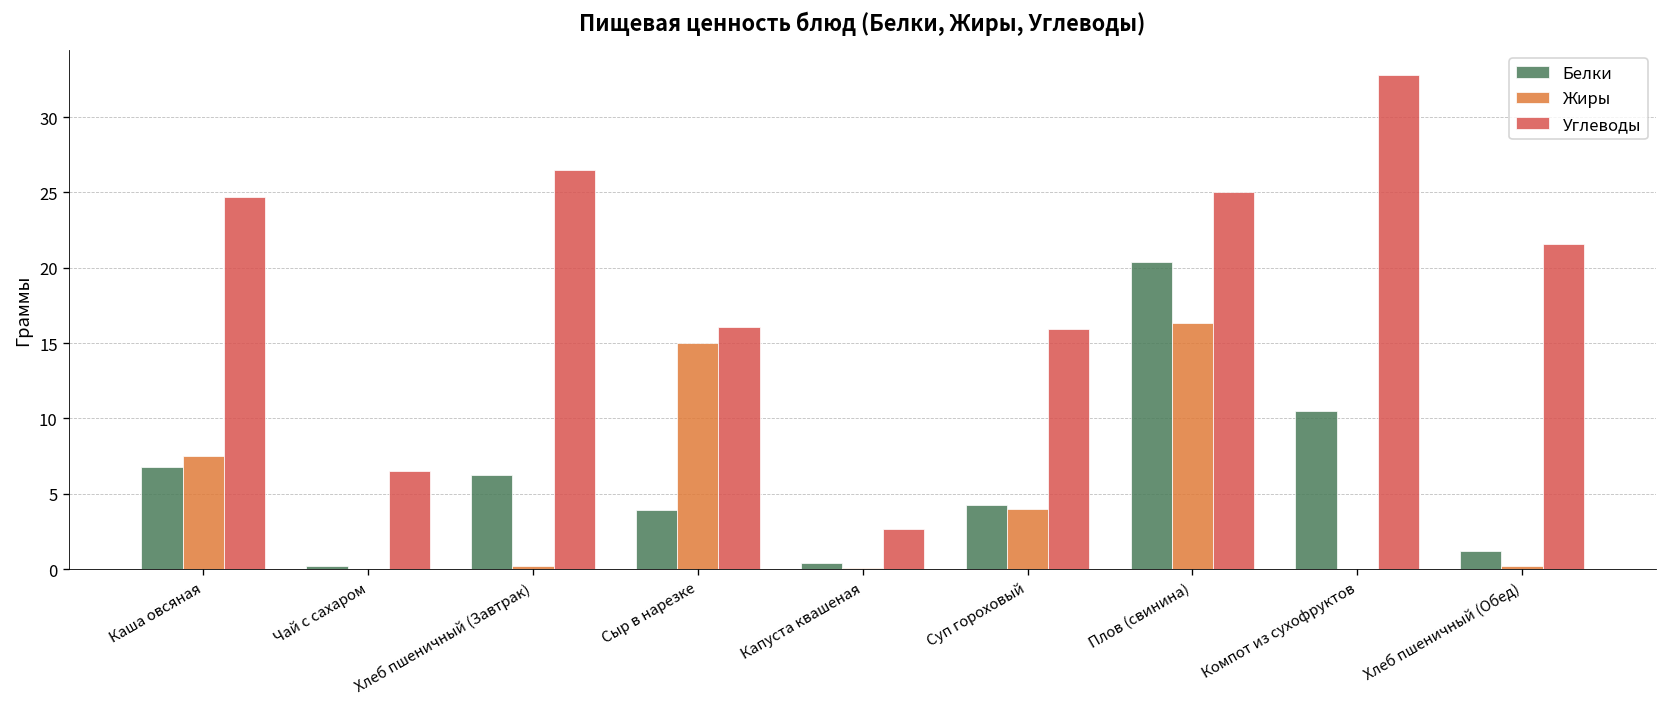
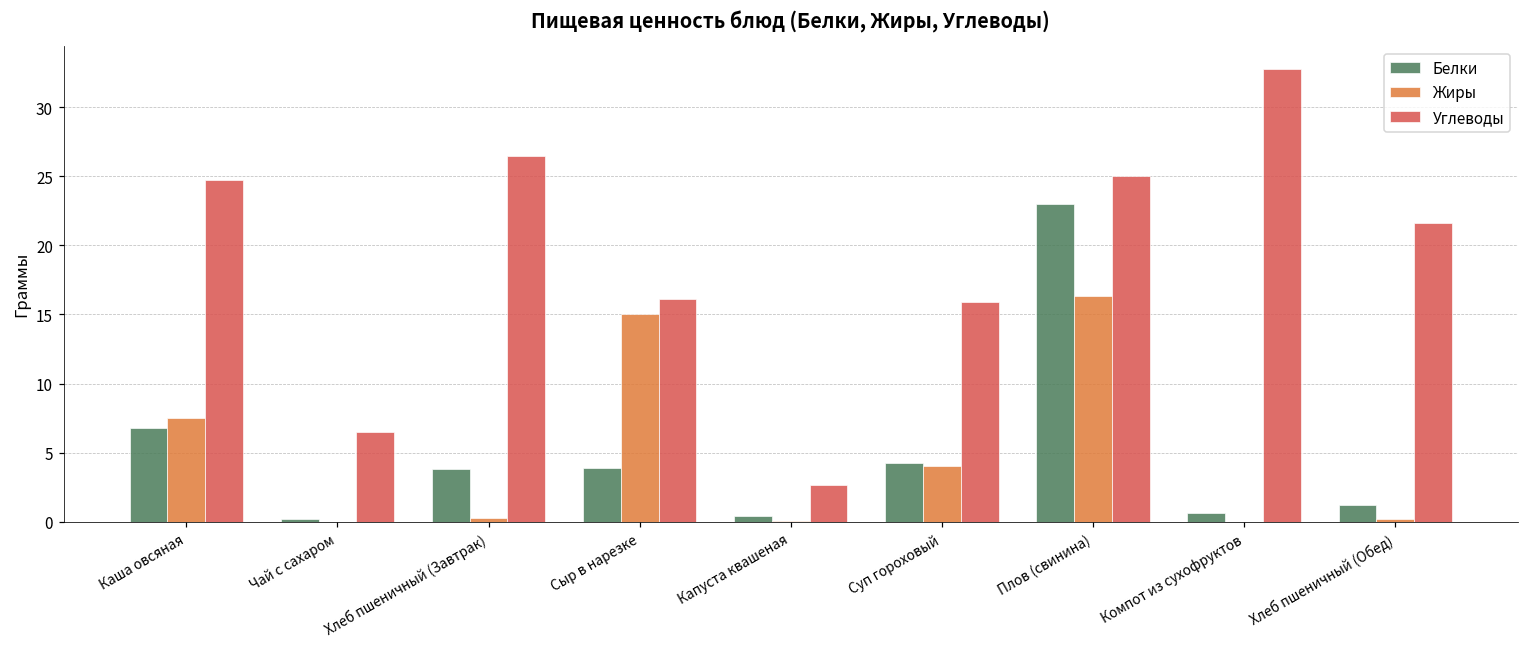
Белки, Хлеб пшеничный (Завтрак): 6.3 -> 3.9
Белки, Плов (свинина): 20.4 -> 23.0
Белки, Компот из сухофруктов: 10.5 -> 0.6
